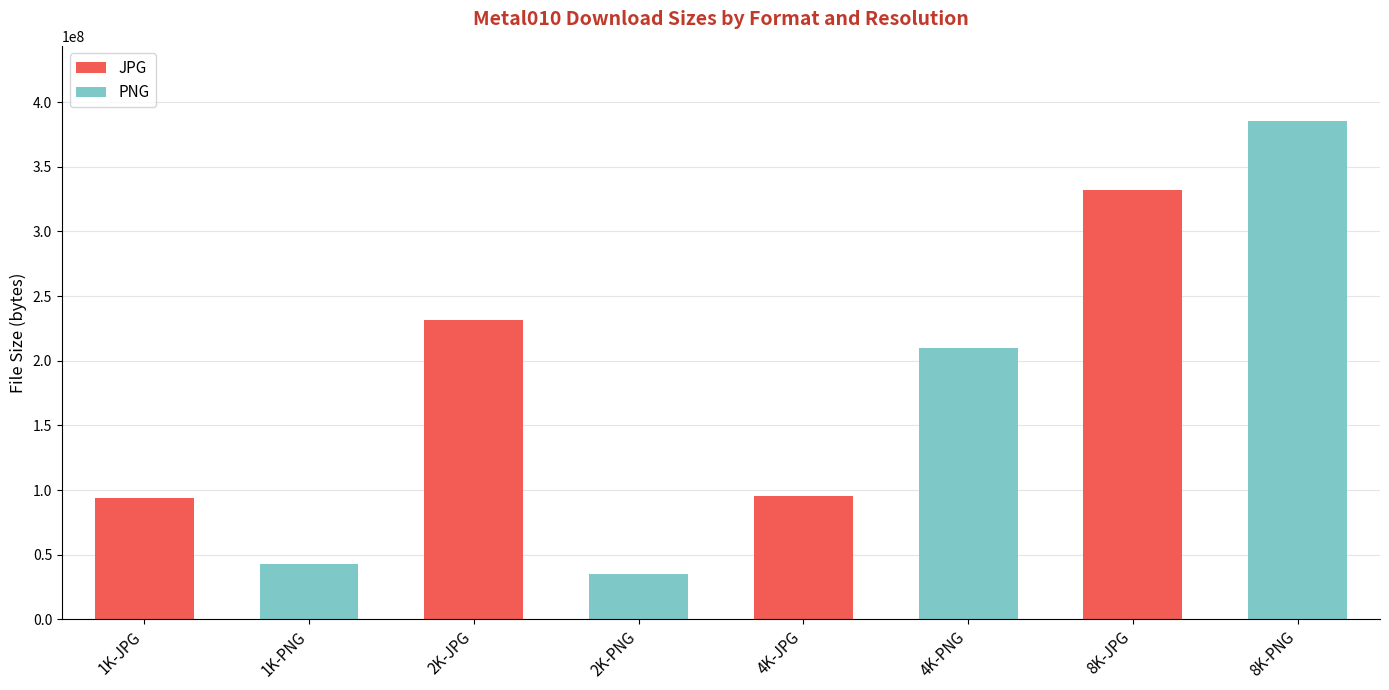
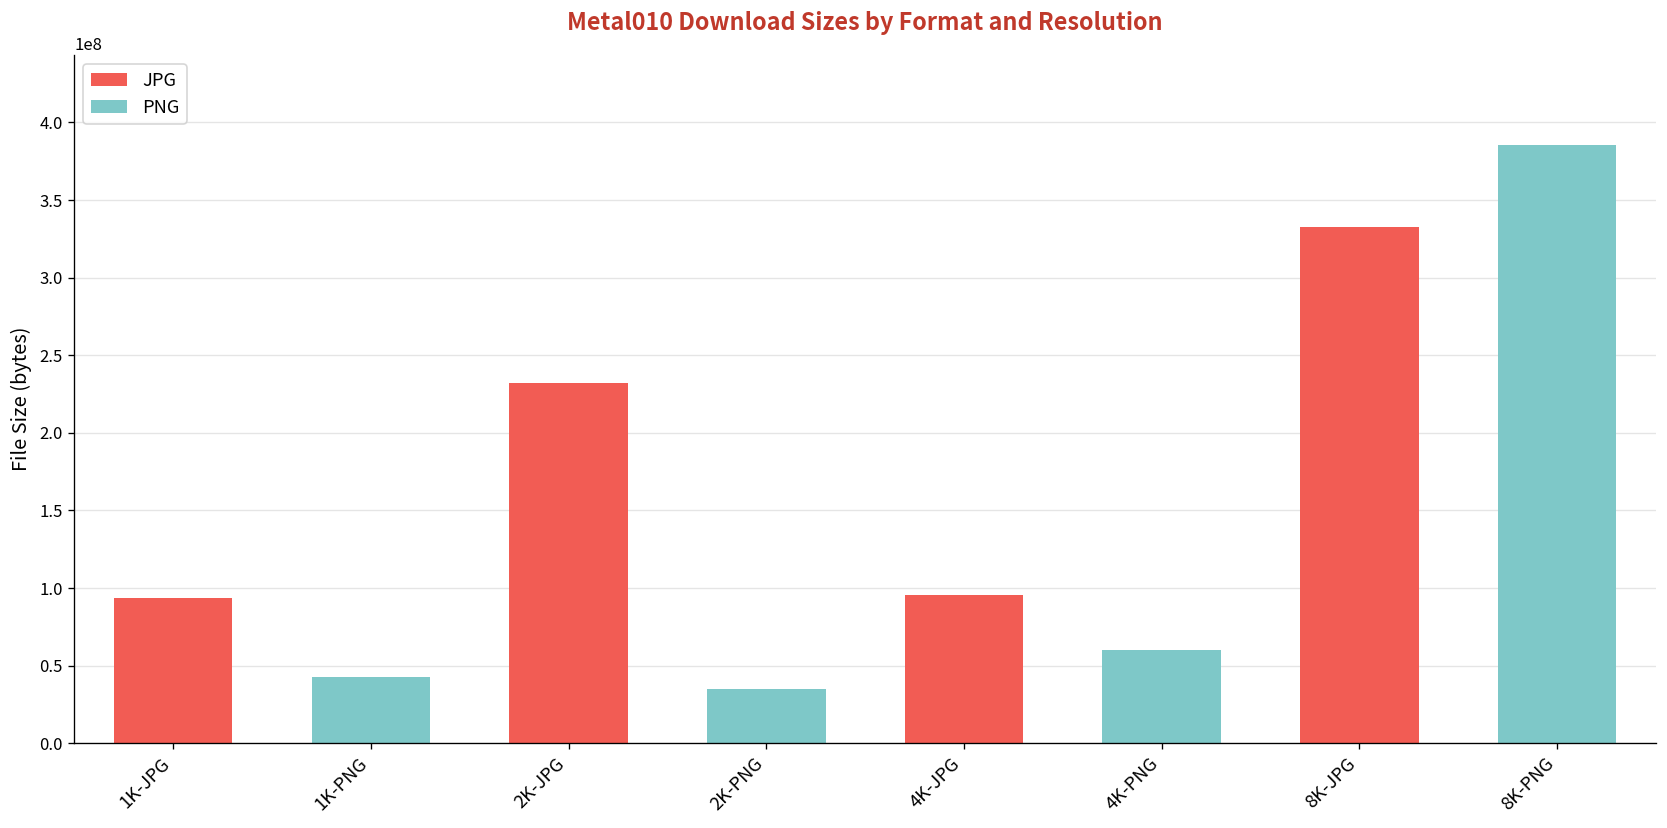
PNG, 4K-PNG: 210000000 -> 60000000
